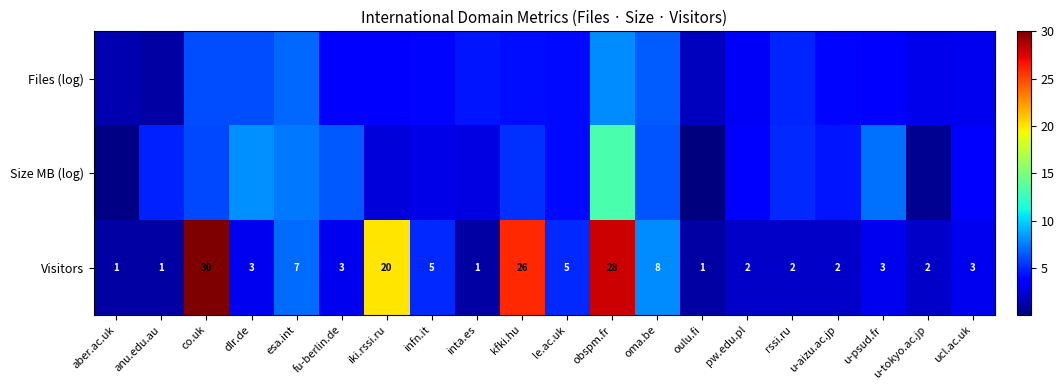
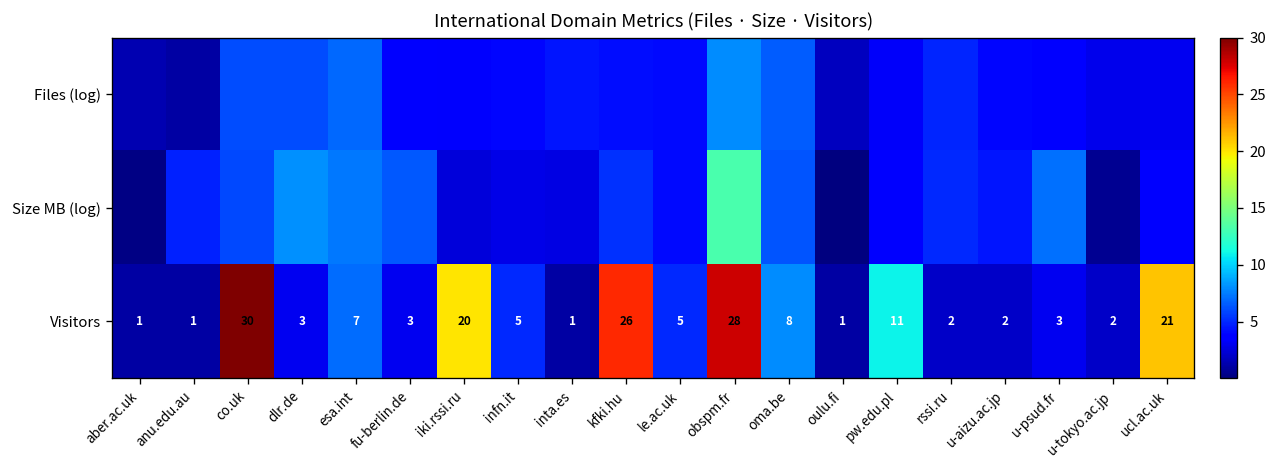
Visitors, pw.edu.pl: 2 -> 11
Visitors, ucl.ac.uk: 3 -> 21
